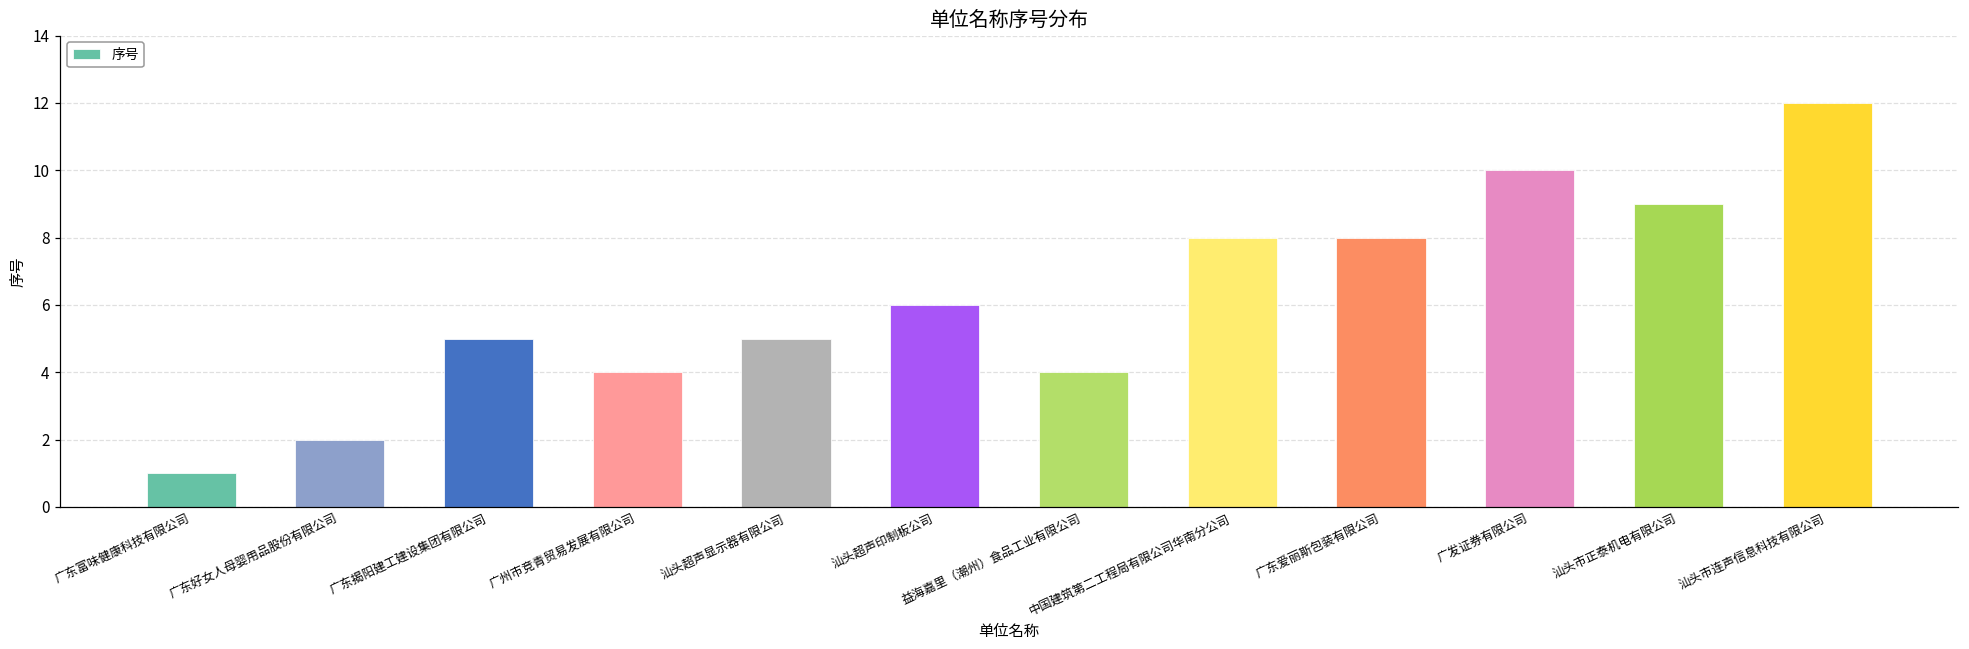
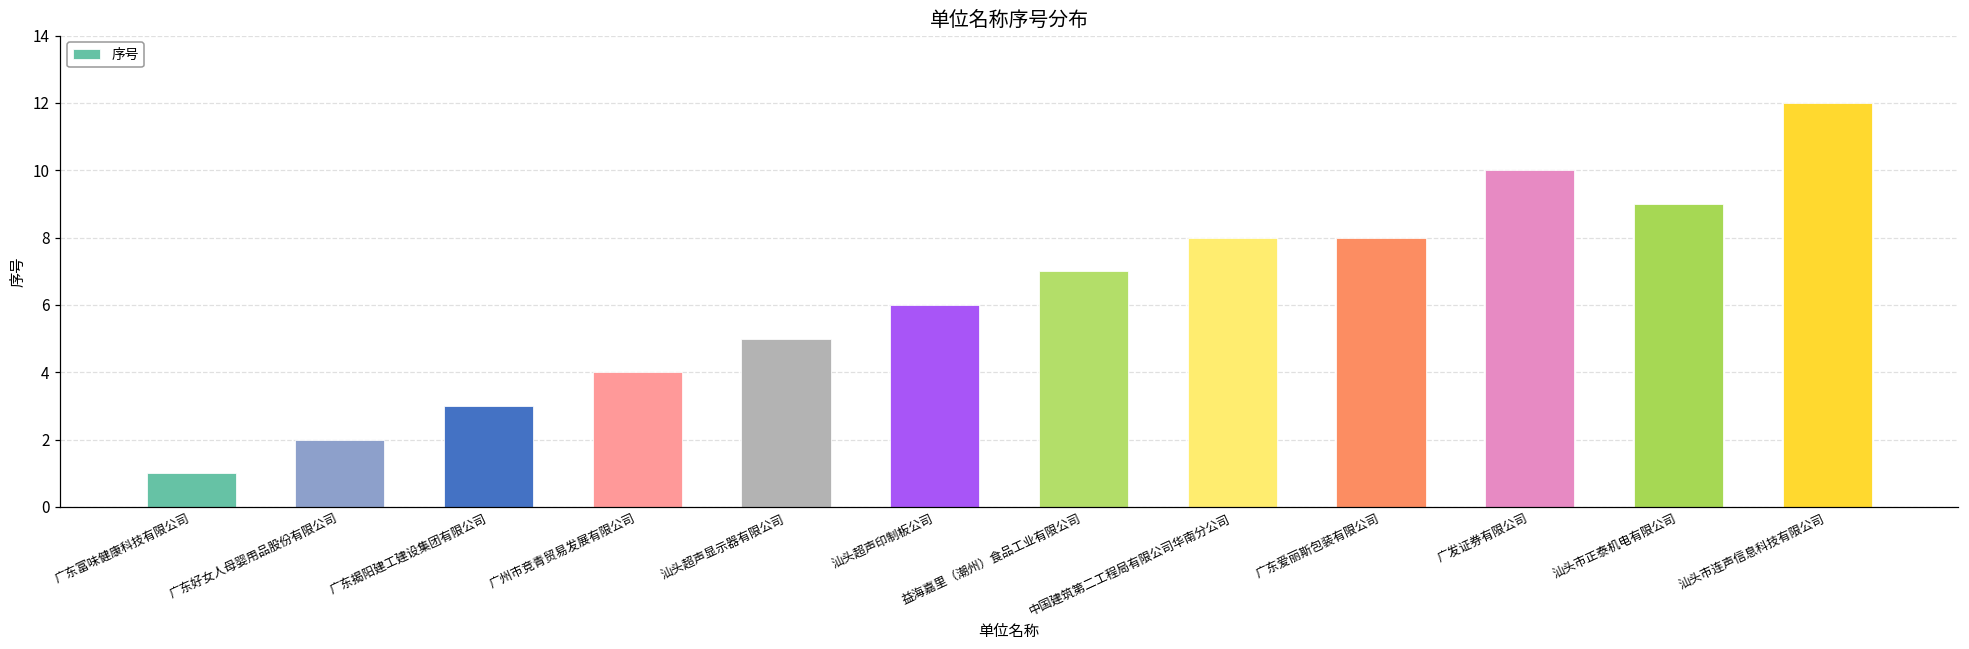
广东揭阳建工建设集团有限公司: 5 -> 3
益海嘉里（潮州）食品工业有限公司: 4 -> 7
